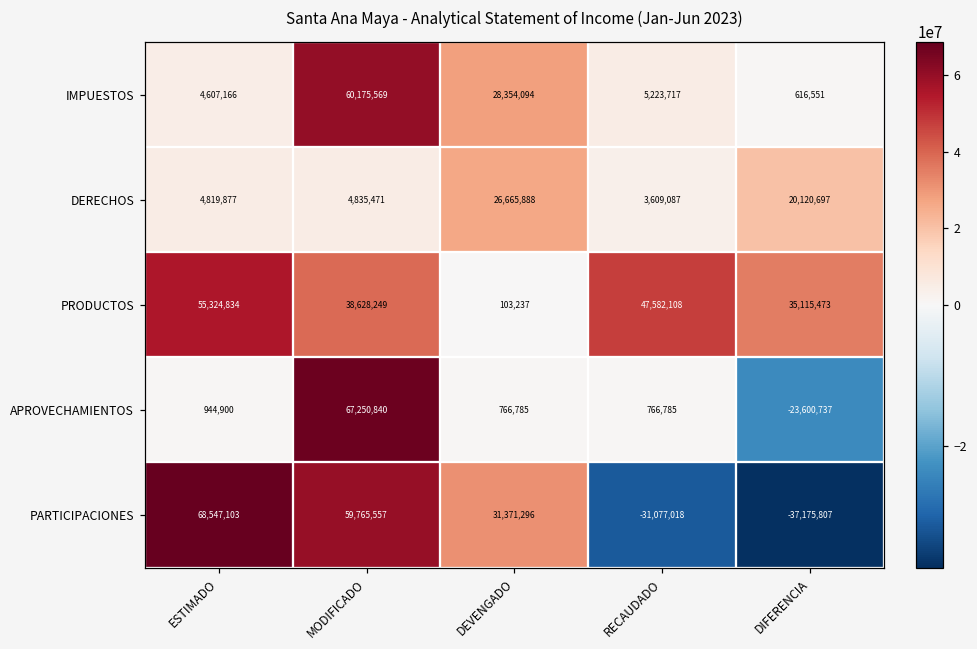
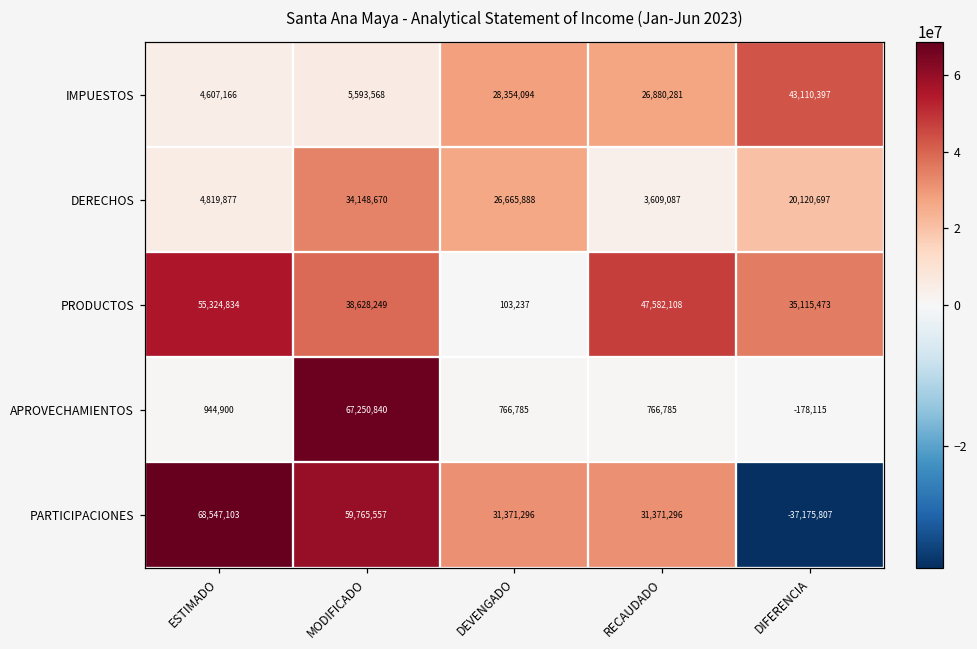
IMPUESTOS, MODIFICADO: 60,175,569 -> 5,593,568
IMPUESTOS, RECAUDADO: 5,223,717 -> 26,880,281
IMPUESTOS, DIFERENCIA: 616,551 -> 43,110,397
DERECHOS, MODIFICADO: 4,835,471 -> 34,148,670
APROVECHAMIENTOS, DIFERENCIA: -23,600,737 -> -178,115
PARTICIPACIONES, RECAUDADO: -31,077,018 -> 31,371,296
